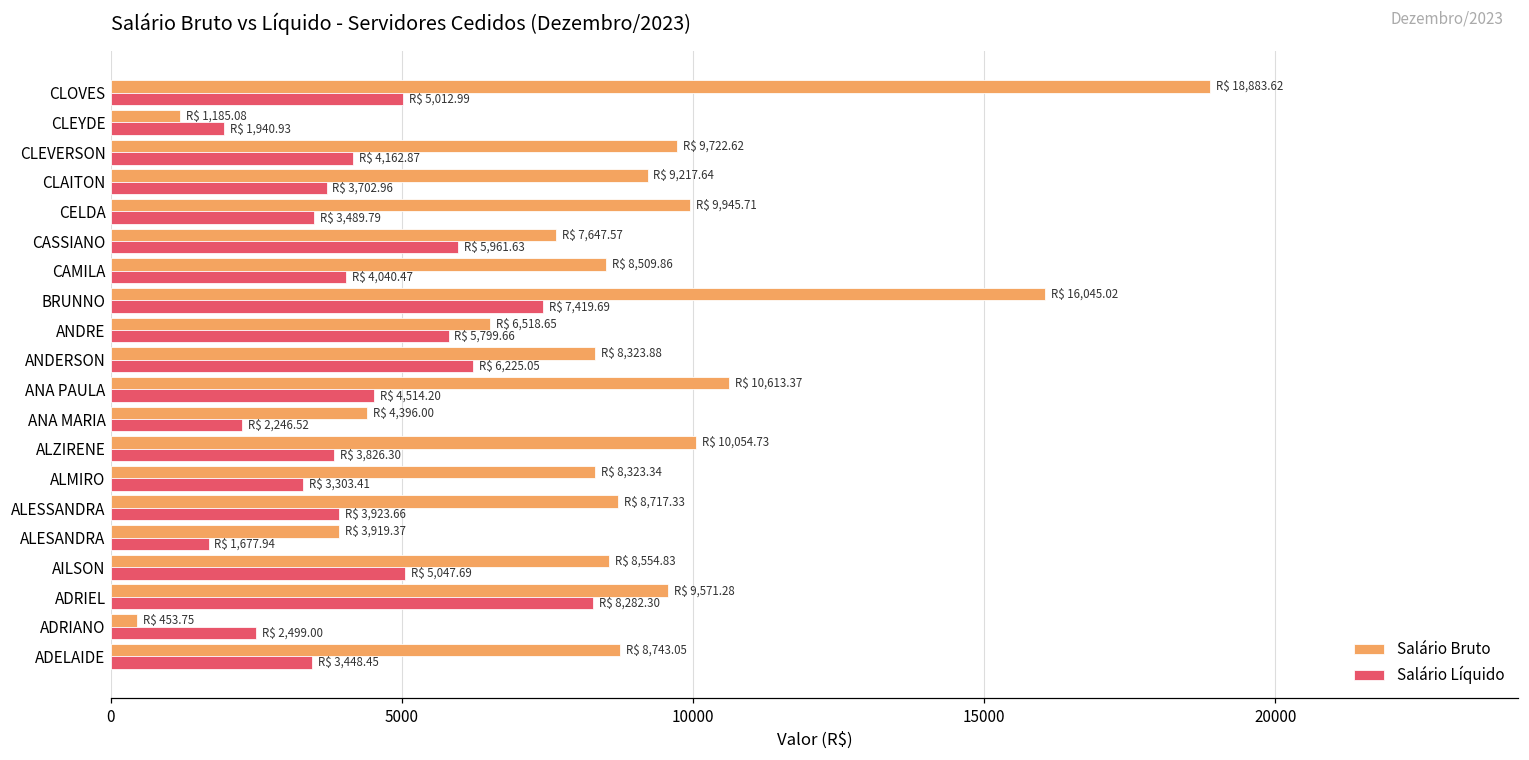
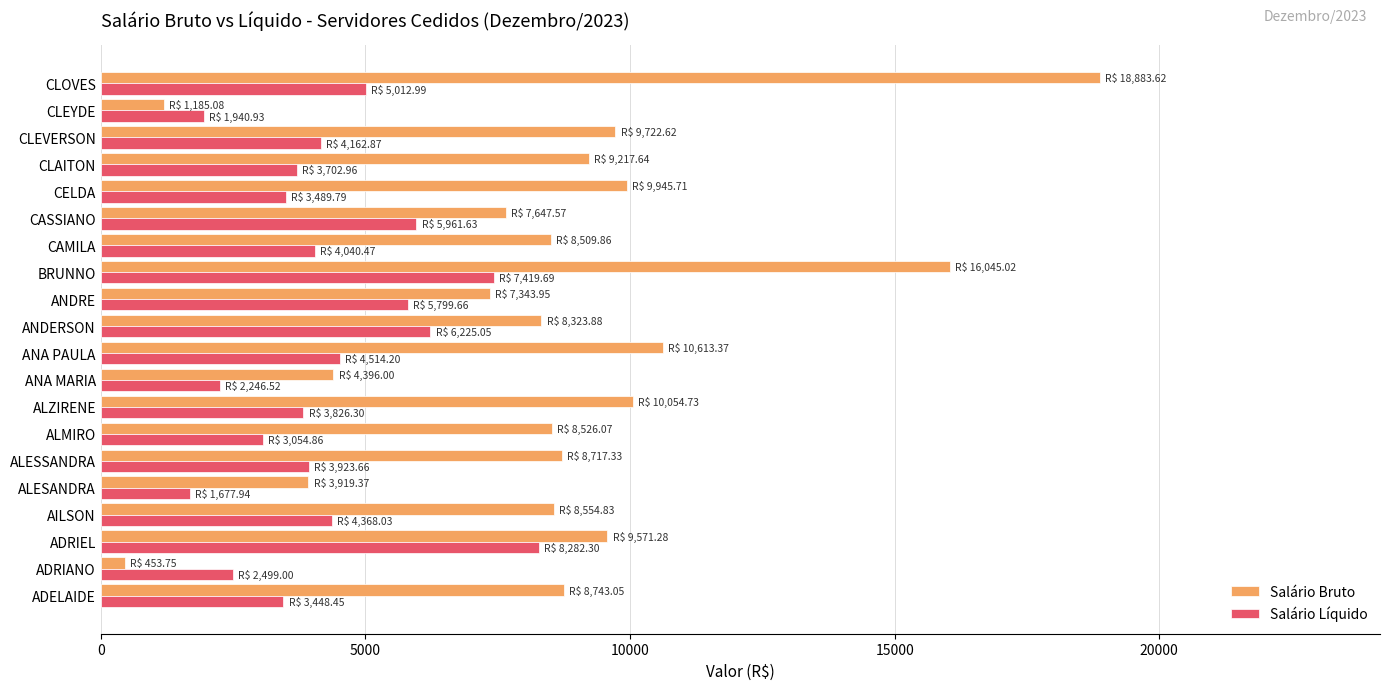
Salário Bruto, ANDRE: 6,518.65 -> 7,343.95
Salário Bruto, ALMIRO: 8,323.34 -> 8,526.07
Salário Líquido, ALMIRO: 3,303.41 -> 3,054.86
Salário Líquido, AILSON: 5,047.69 -> 4,368.03
